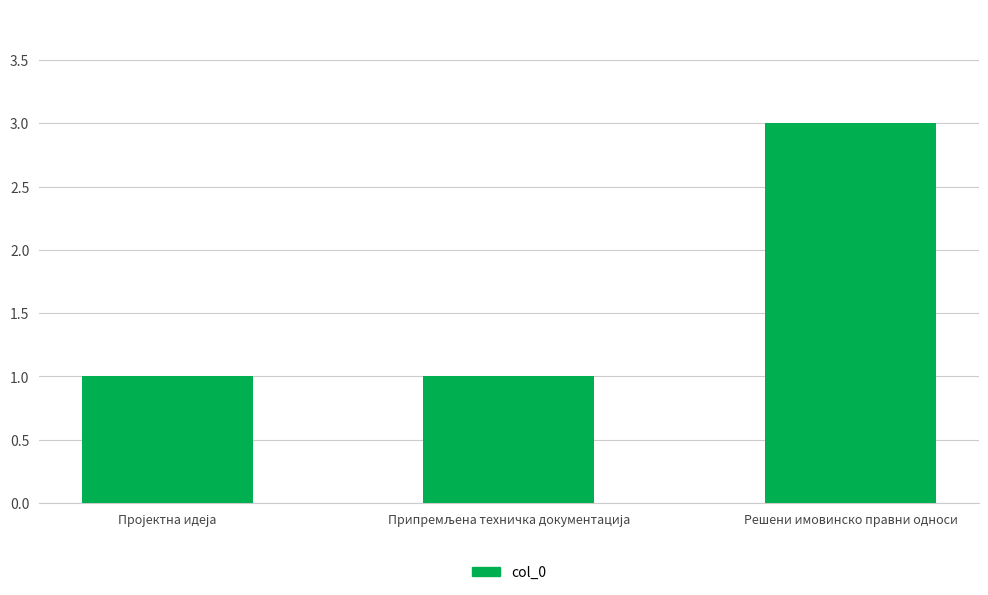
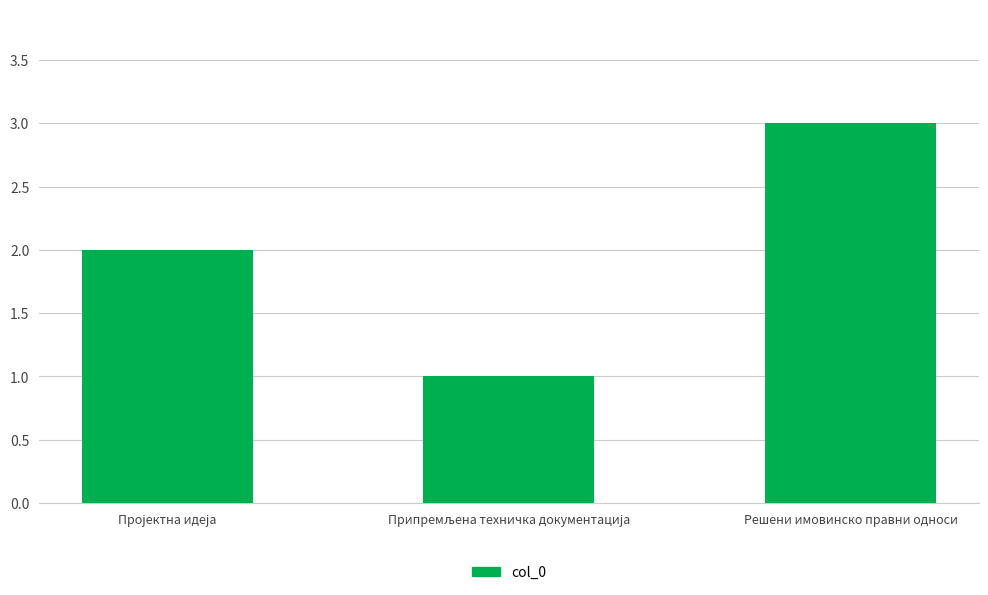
Пројектна идеја: 1 -> 2
